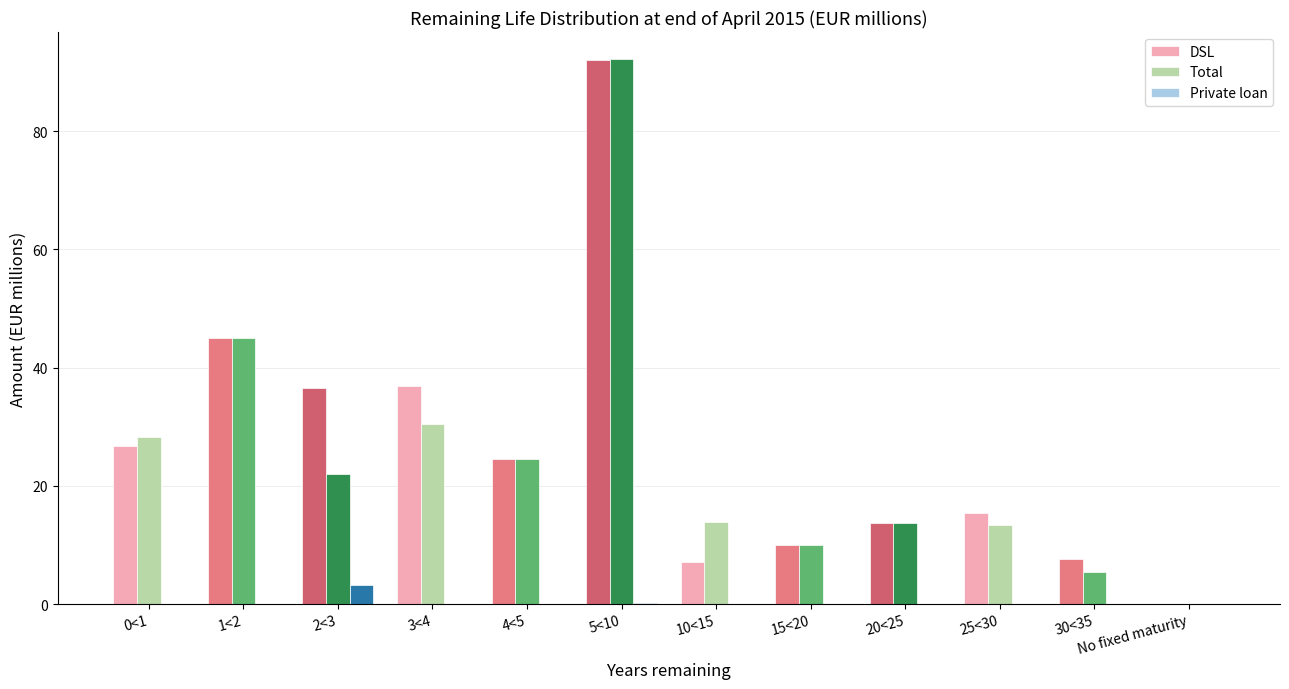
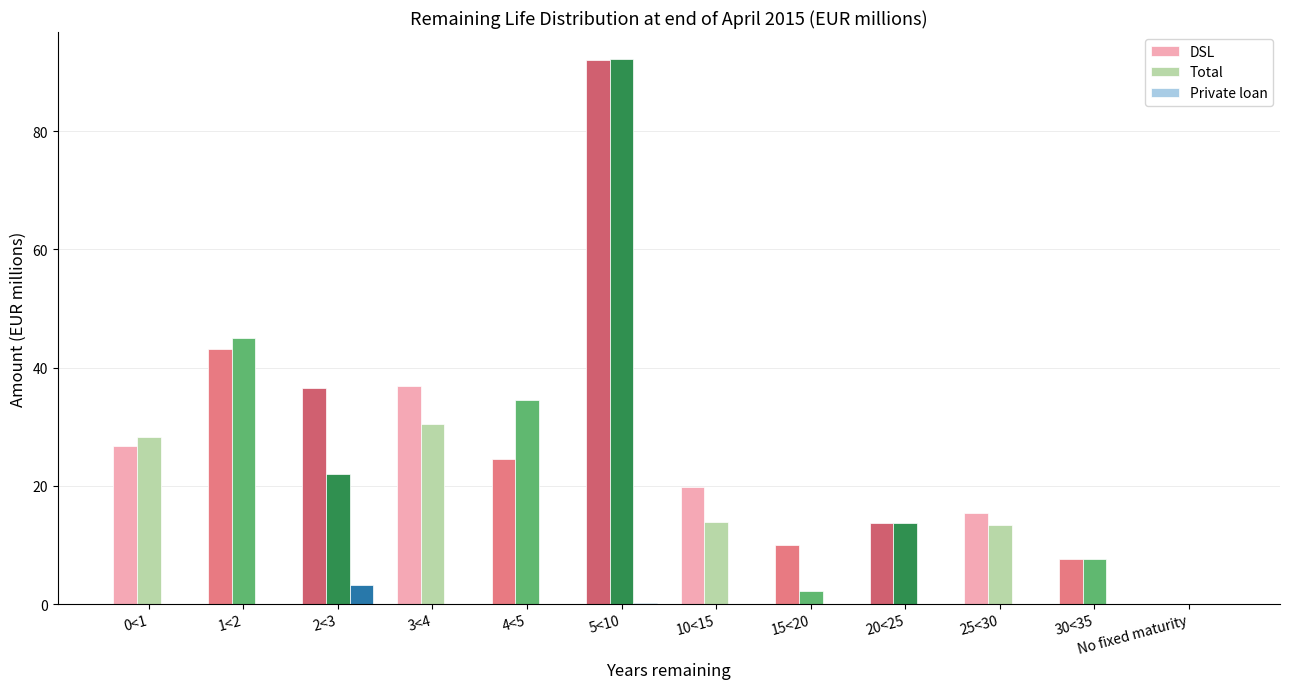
DSL, 1<2: 45 -> 43
Total, 4<5: 25 -> 35
DSL, 10<15: 7 -> 20
Total, 15<20: 10 -> 2
Total, 30<35: 5 -> 8
